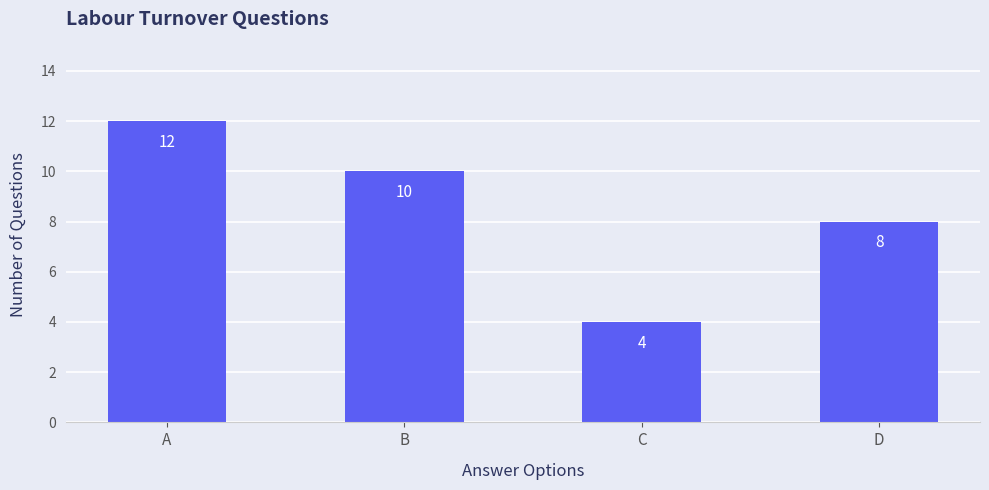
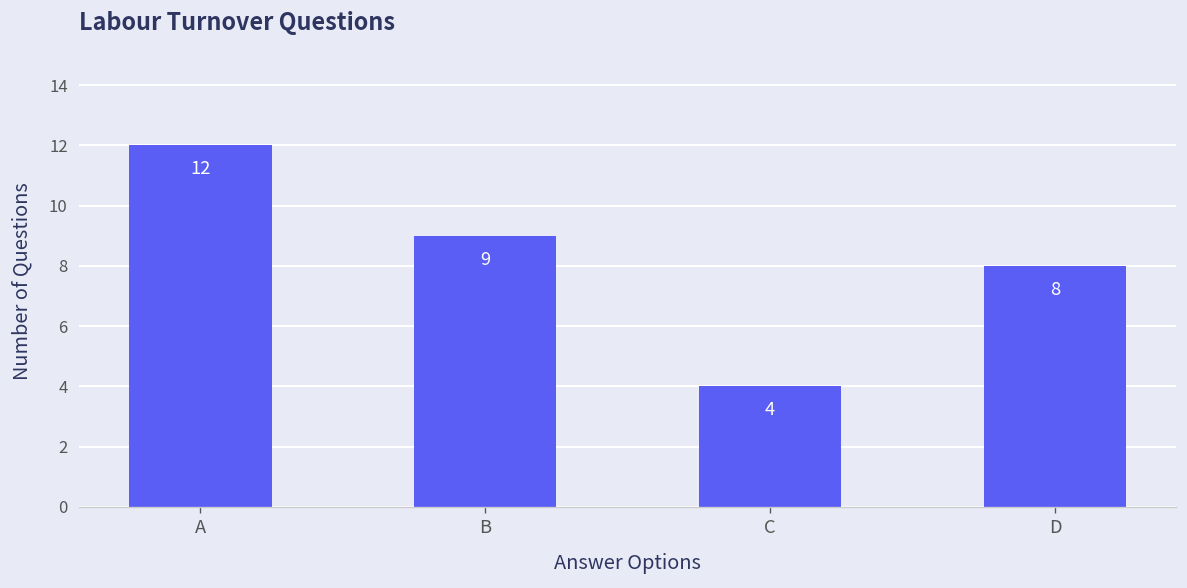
B: 10 -> 9
